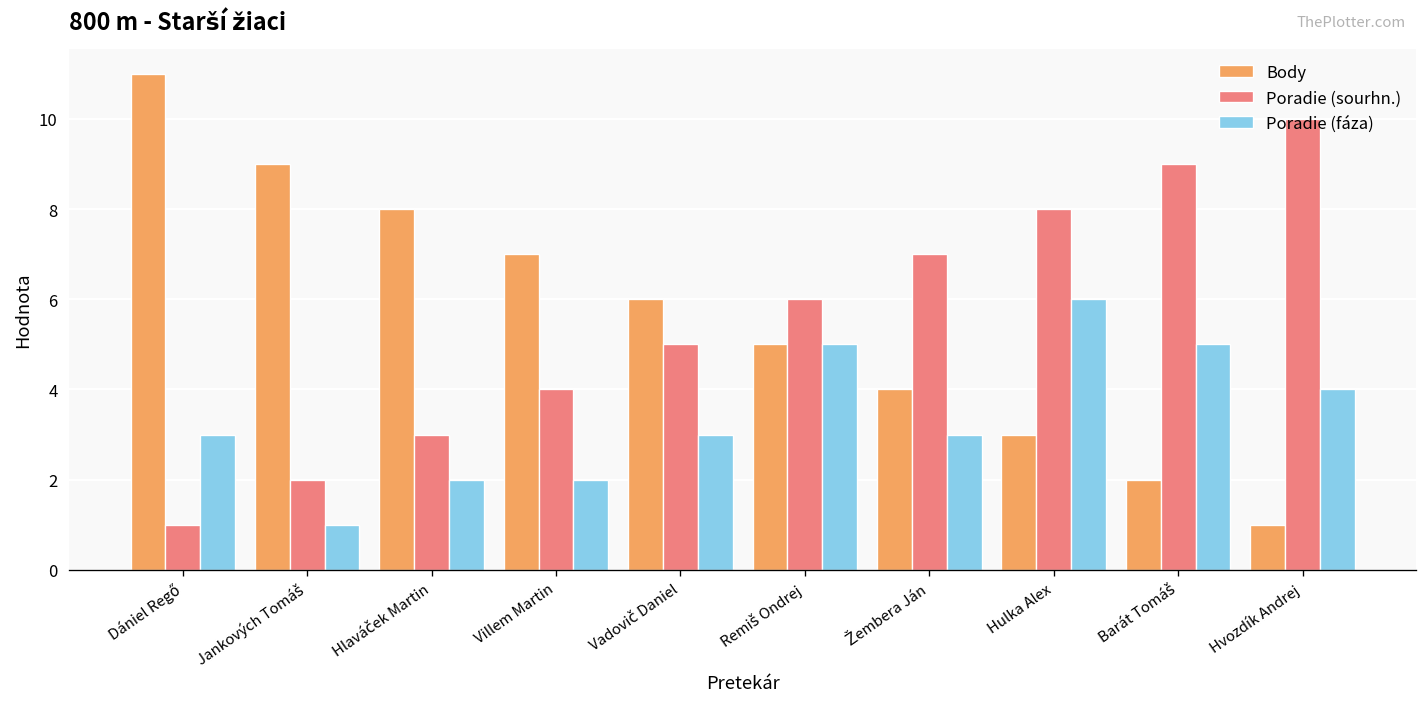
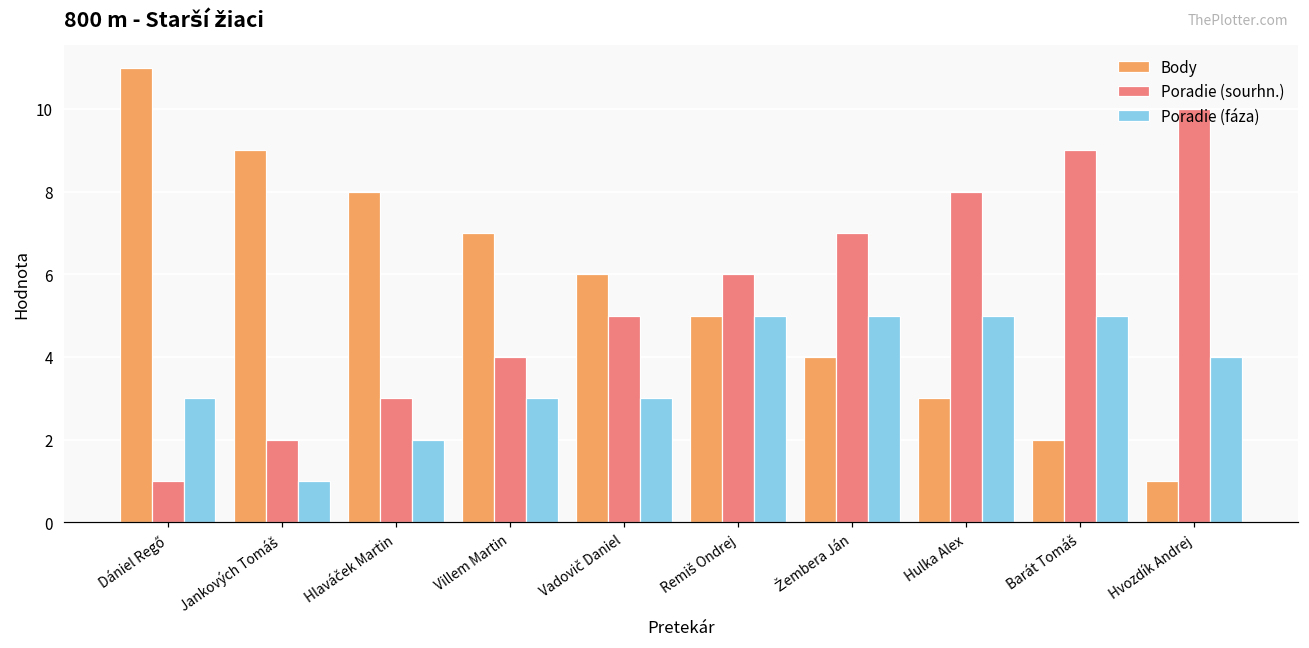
Poradie (fáza), Villem Martin: 2 -> 3
Poradie (fáza), Žembera Ján: 3 -> 5
Poradie (fáza), Hulka Alex: 6 -> 5
